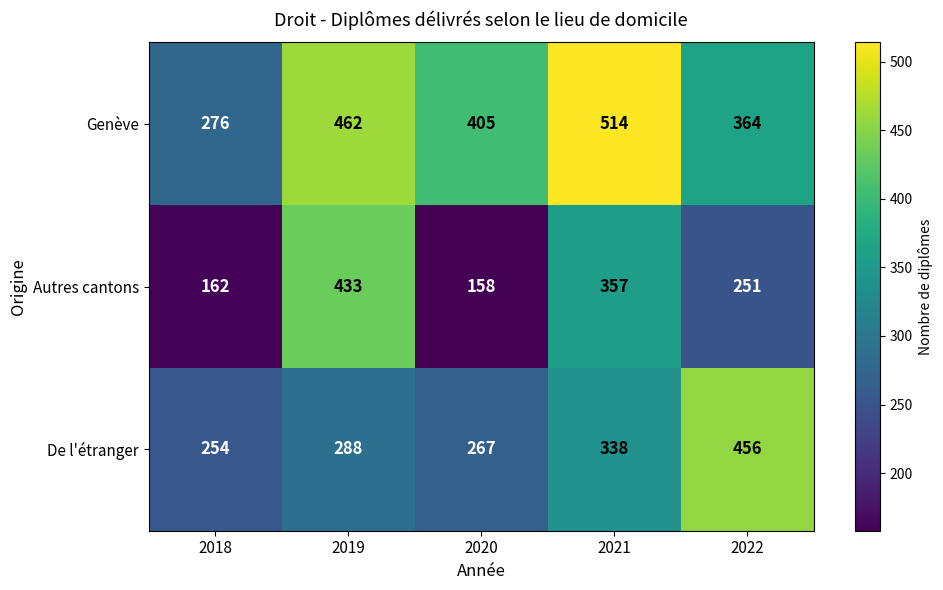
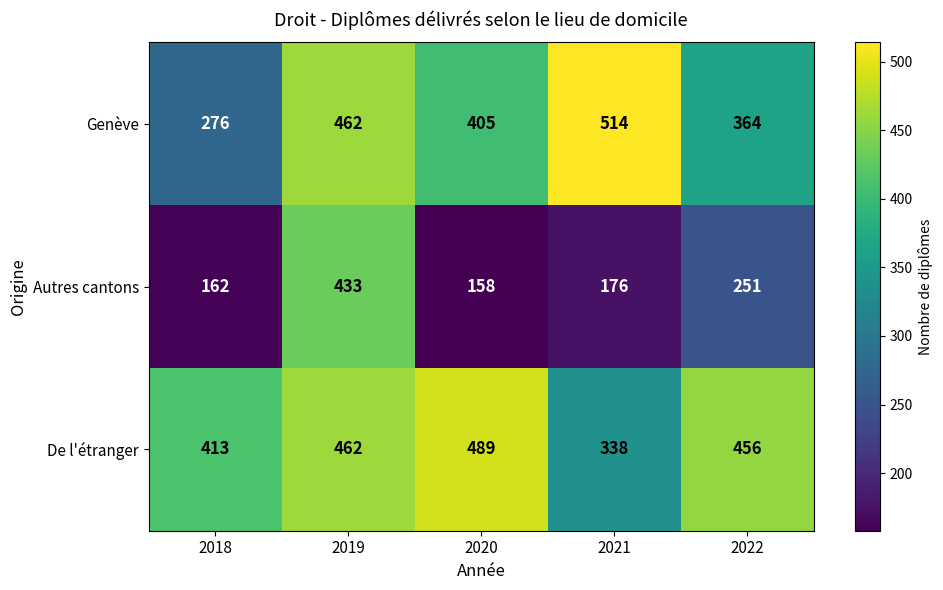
Autres cantons, 2021: 357 -> 176
De l'étranger, 2018: 254 -> 413
De l'étranger, 2019: 288 -> 462
De l'étranger, 2020: 267 -> 489
